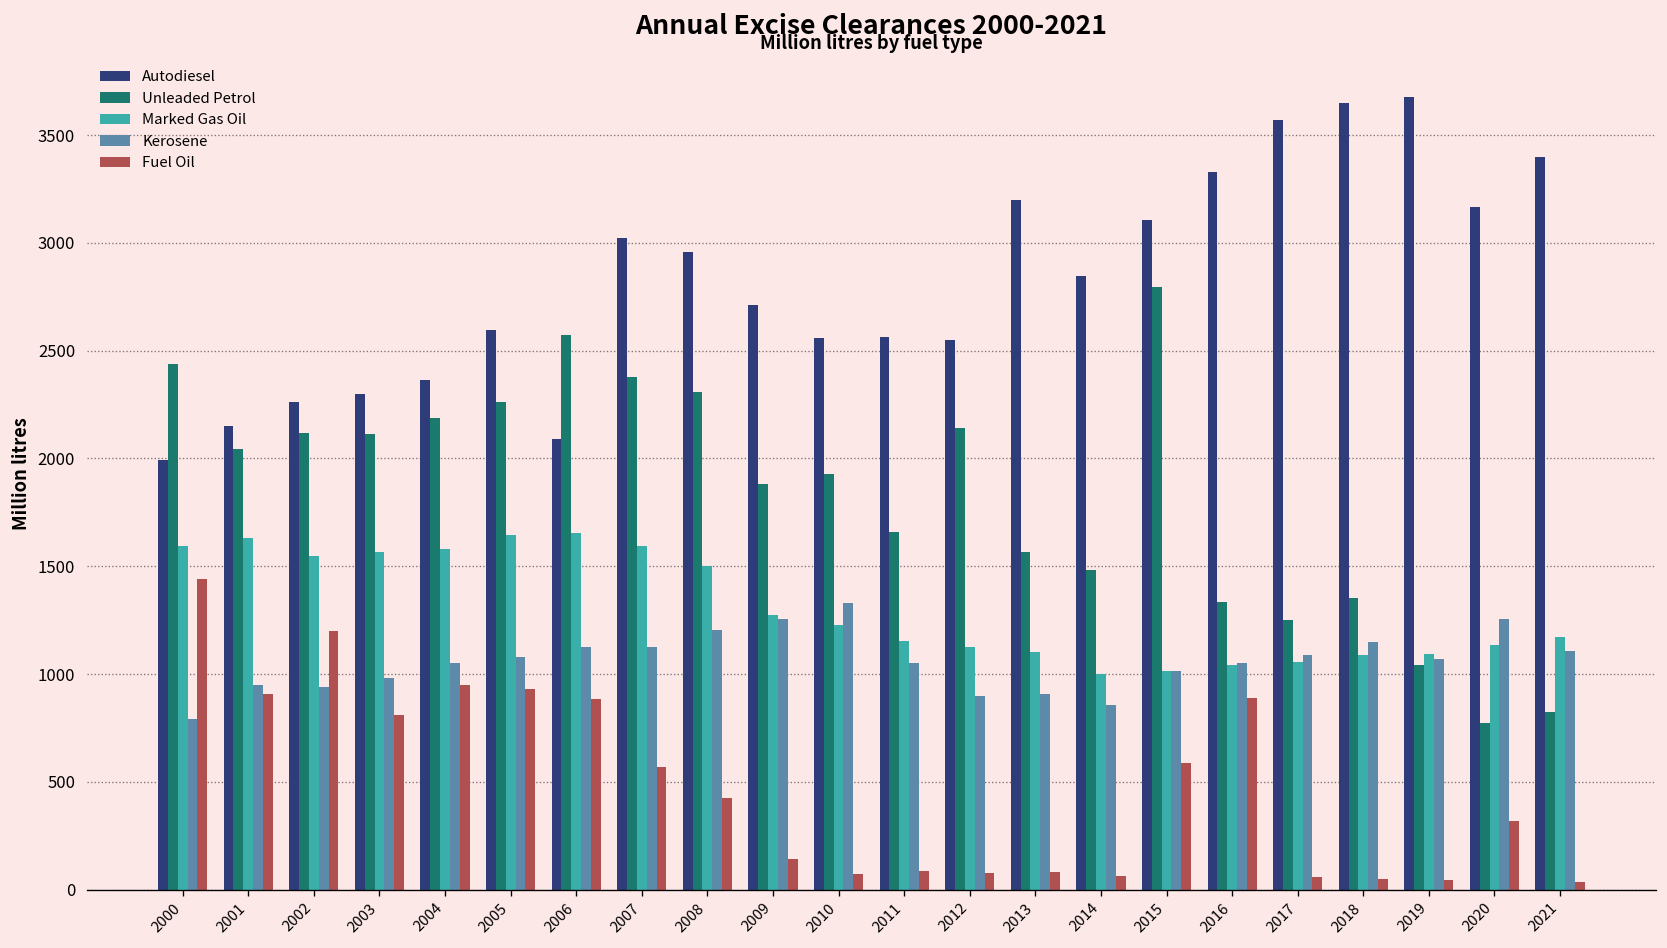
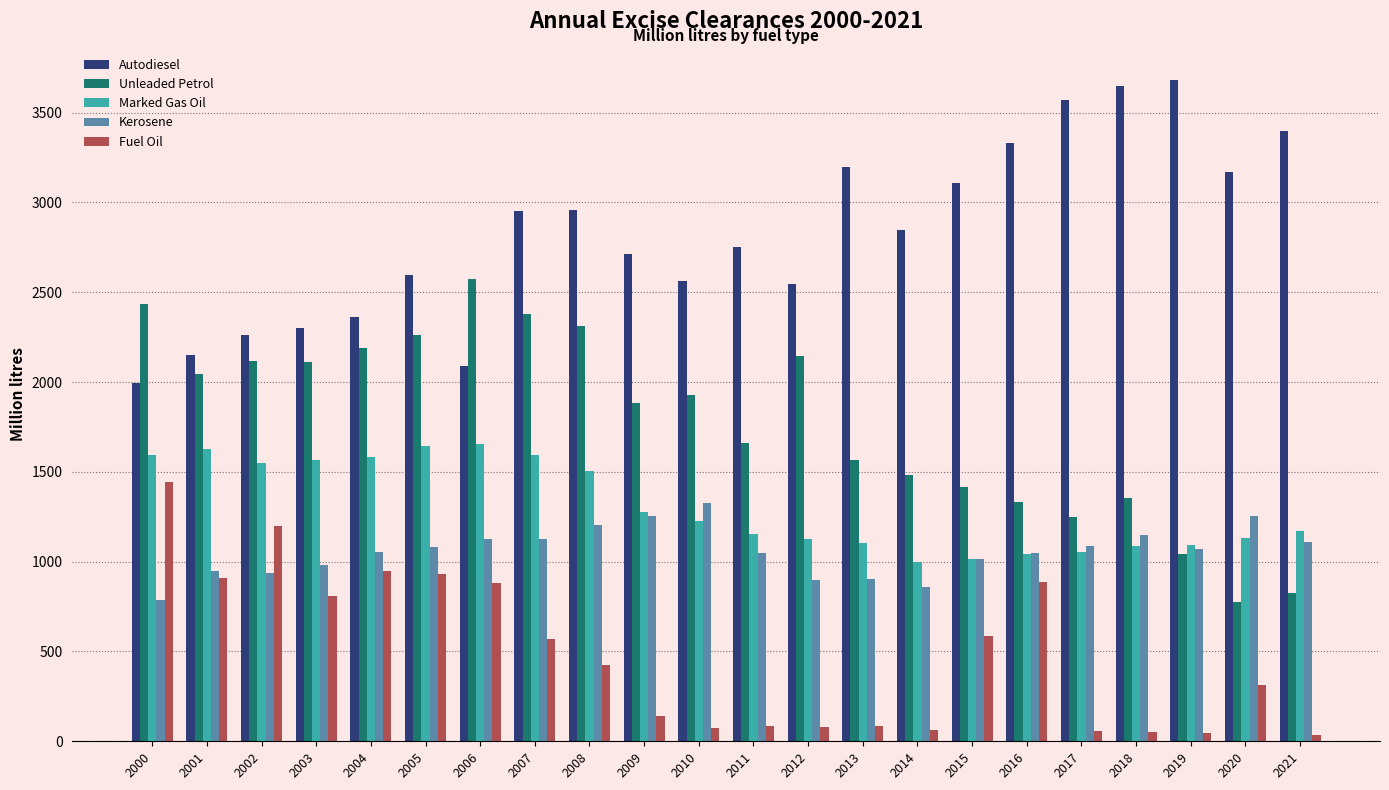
Autodiesel, 2007: 3030 -> 2950
Autodiesel, 2011: 2560 -> 2750
Unleaded Petrol, 2015: 2800 -> 1420
